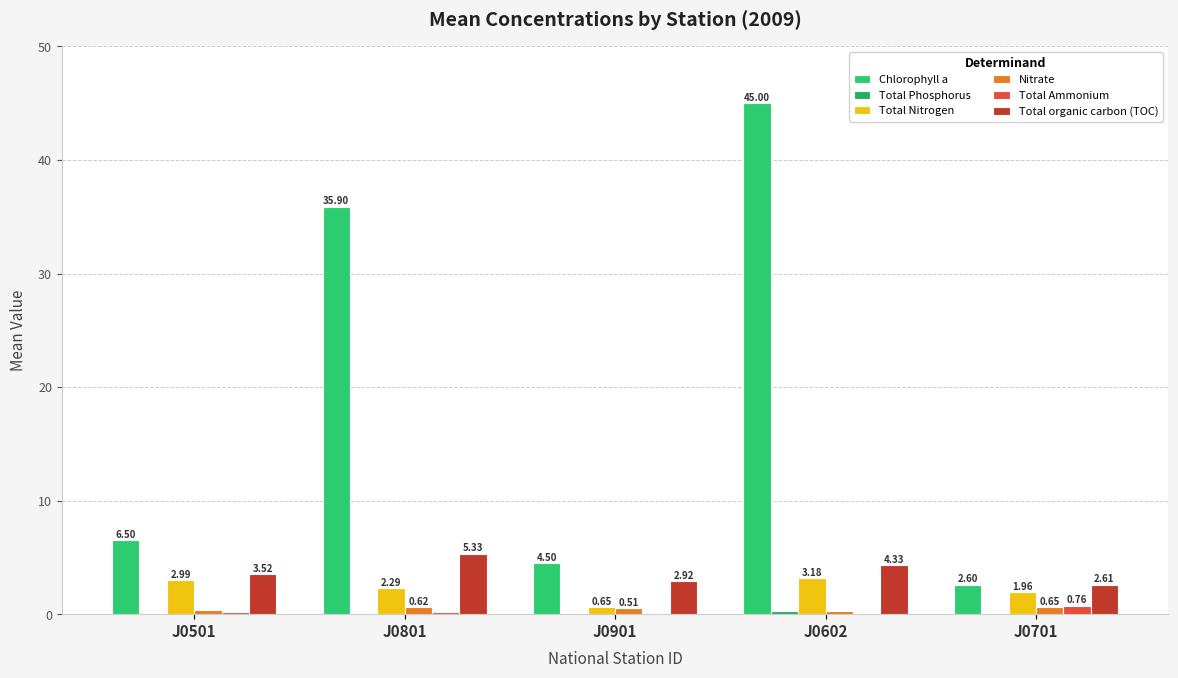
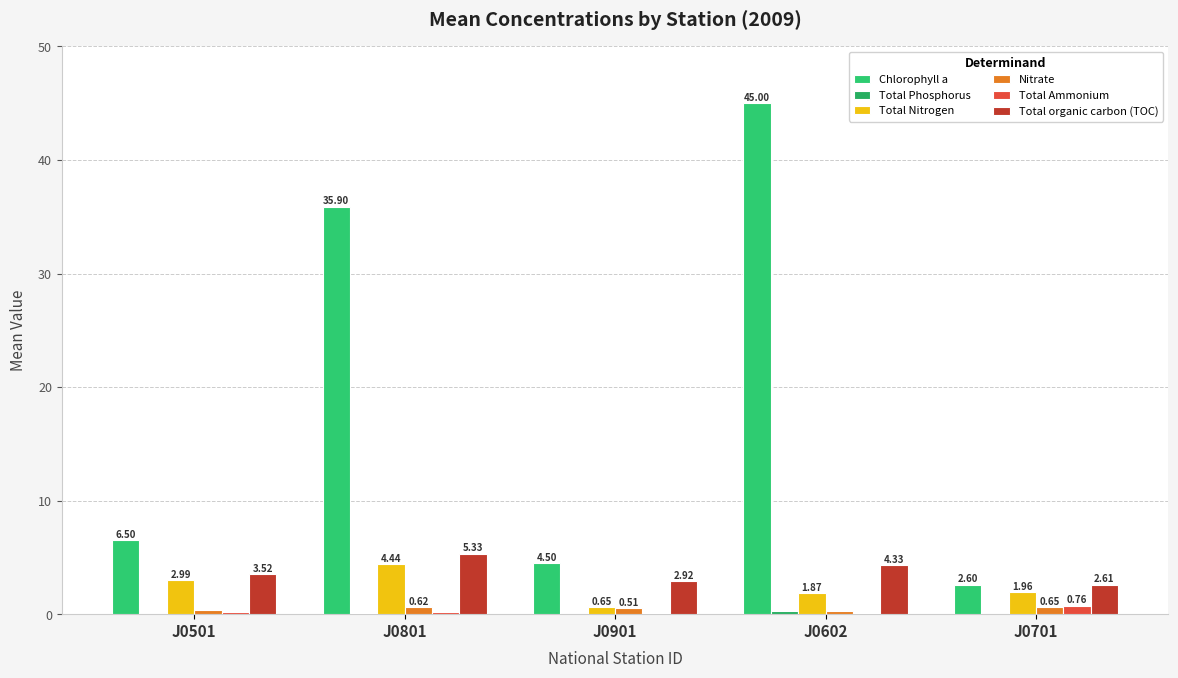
Total Nitrogen, J0801: 2.29 -> 4.44
Total Nitrogen, J0602: 3.18 -> 1.87
